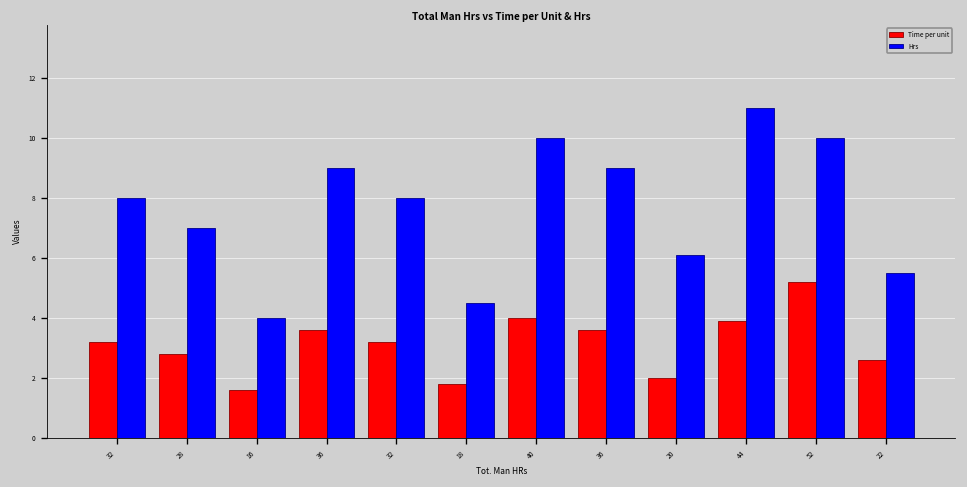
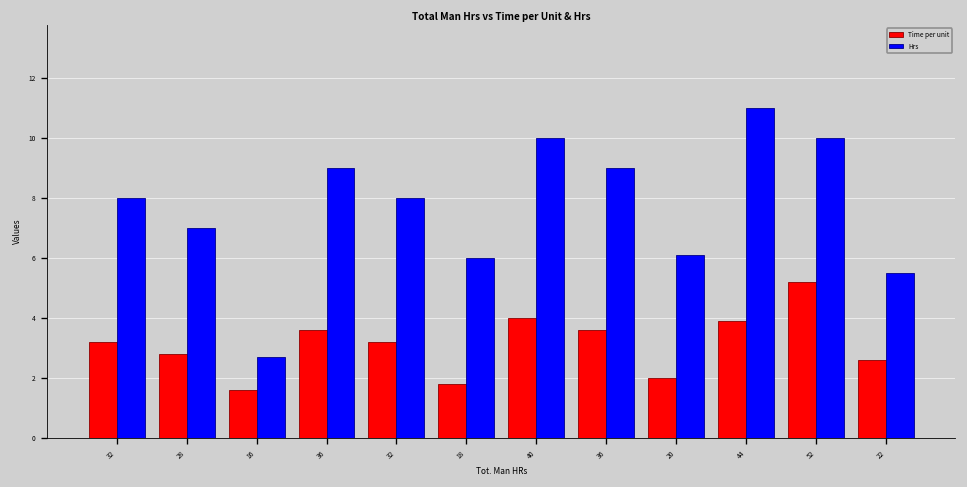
Hrs, 16: 4.0 -> 2.7
Hrs, 18: 4.5 -> 6.0
